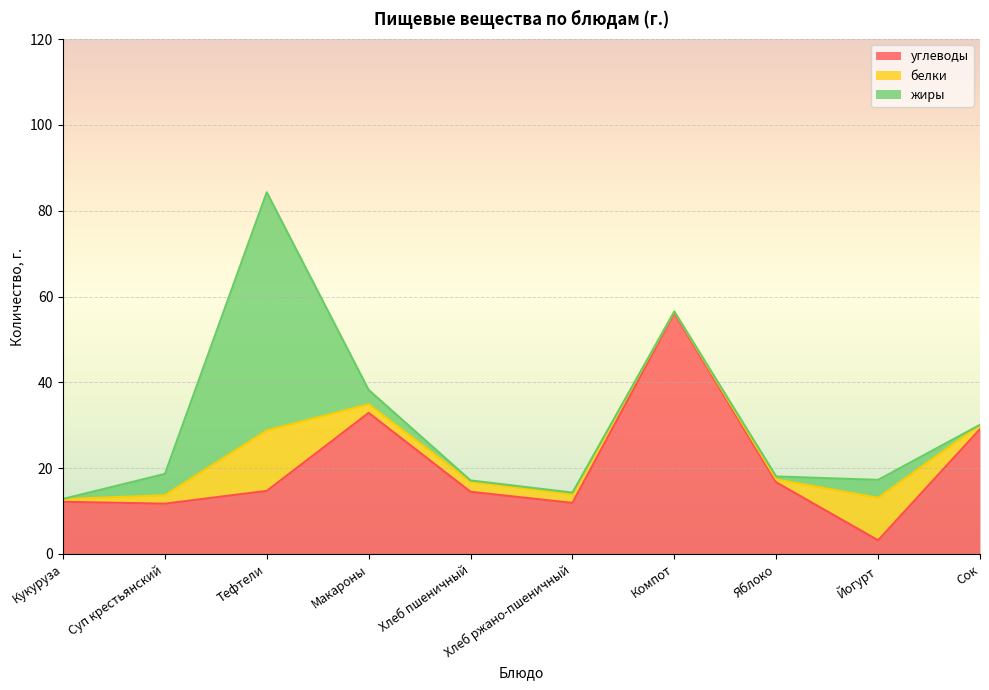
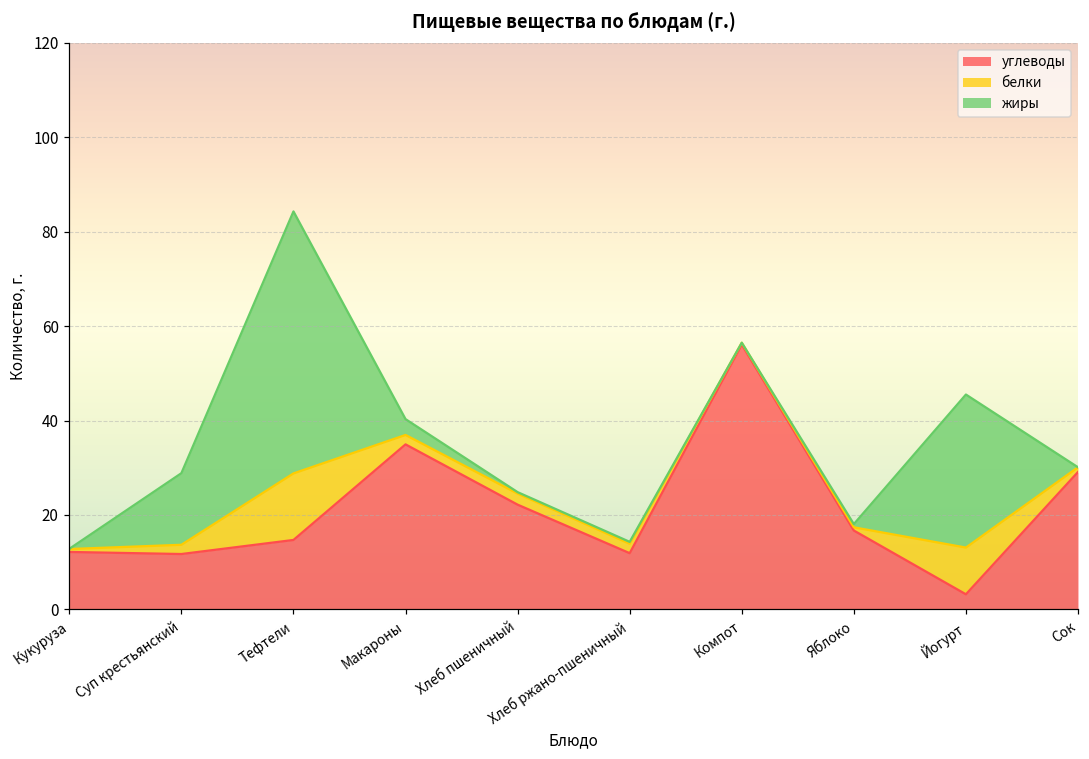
жиры, Суп крестьянский: 5 -> 15
углеводы, Макароны: 33 -> 35
углеводы, Хлеб пшеничный: 14 -> 22
жиры, Йогурт: 4 -> 32
